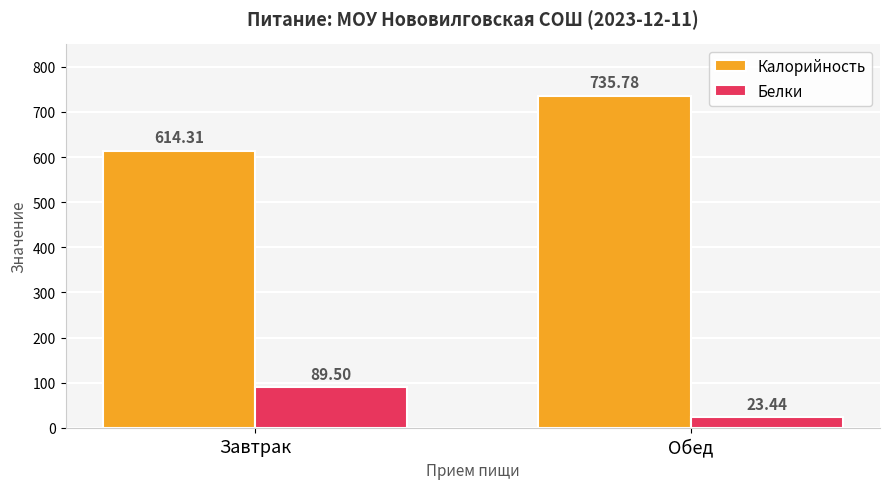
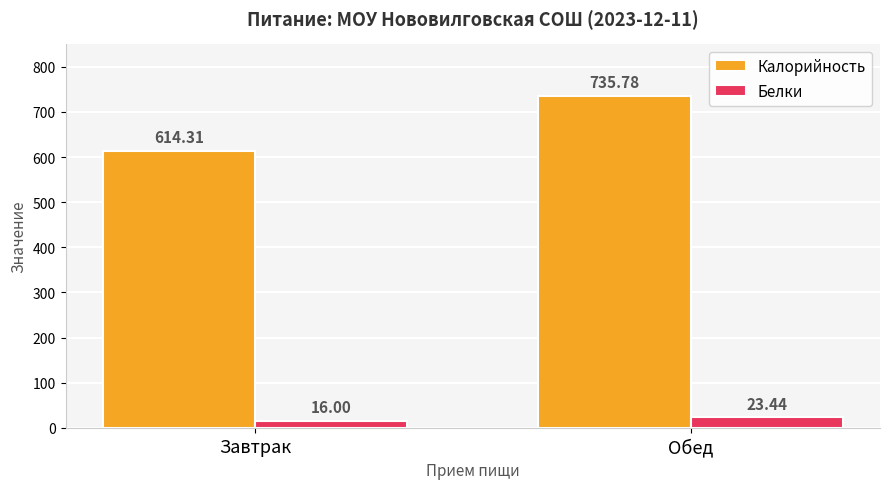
Белки, Завтрак: 89.50 -> 16.00
